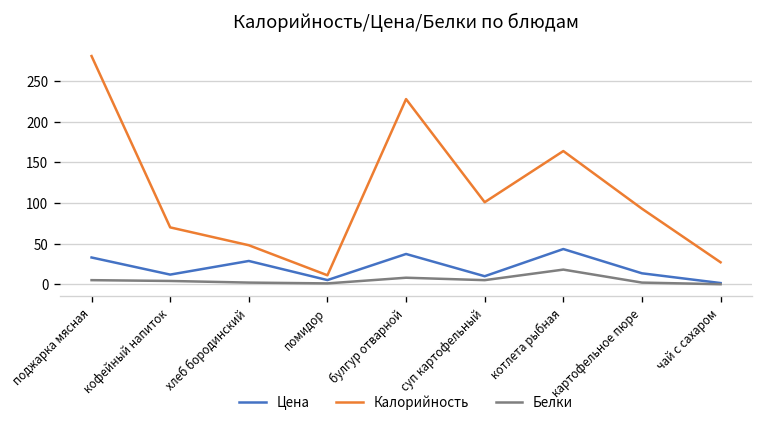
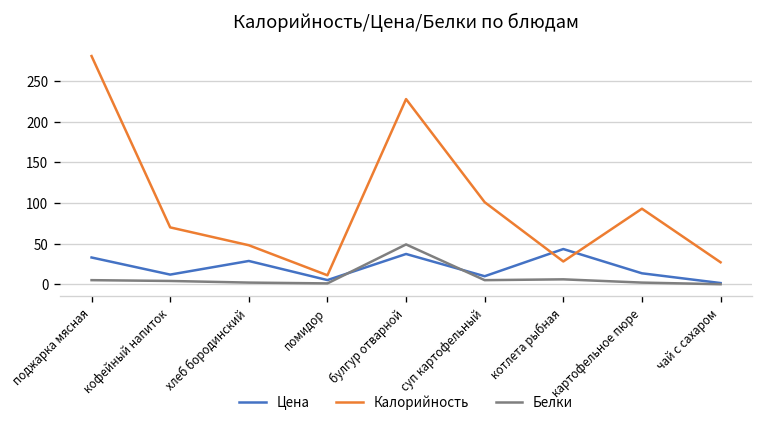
Белки, булгур отварной: 10 -> 50
Калорийность, котлета рыбная: 160 -> 30
Белки, котлета рыбная: 20 -> 10
